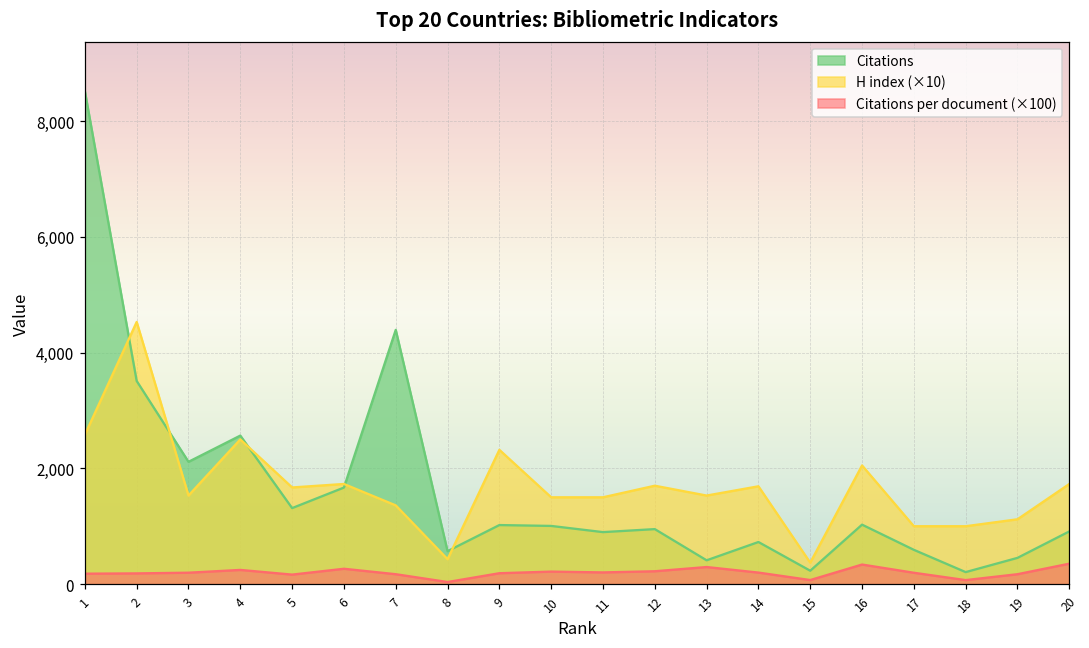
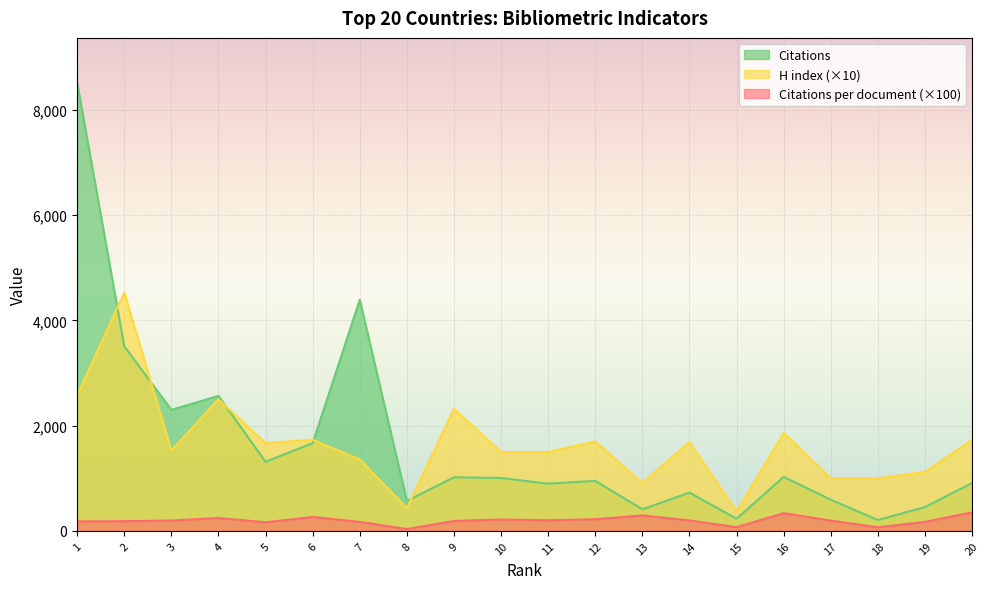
Citations, 3: 2,100 -> 2,300
H index (×10), 13: 1,500 -> 900
H index (×10), 16: 2,100 -> 1,900
